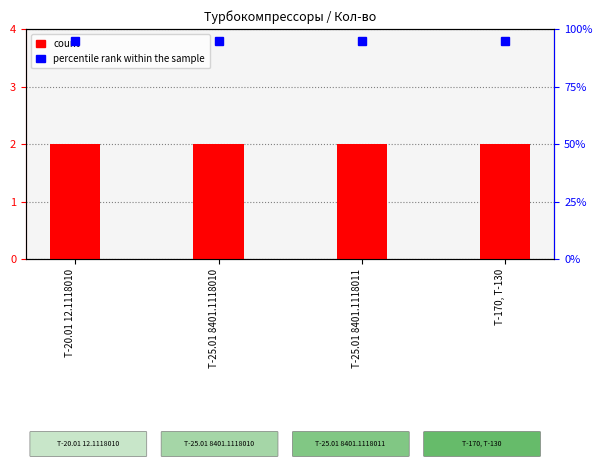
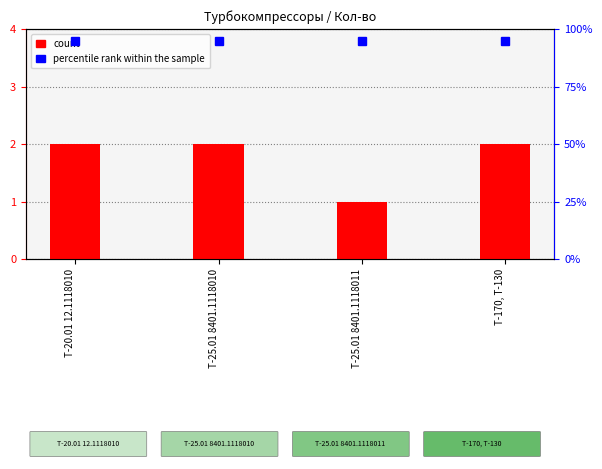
count, Т-25.01 8401.1118011: 2 -> 1
